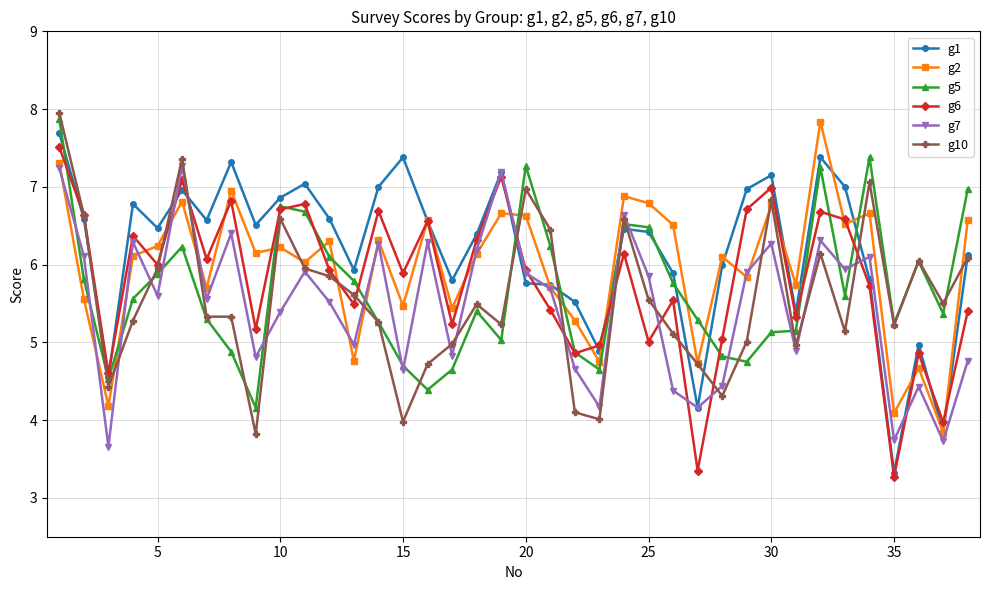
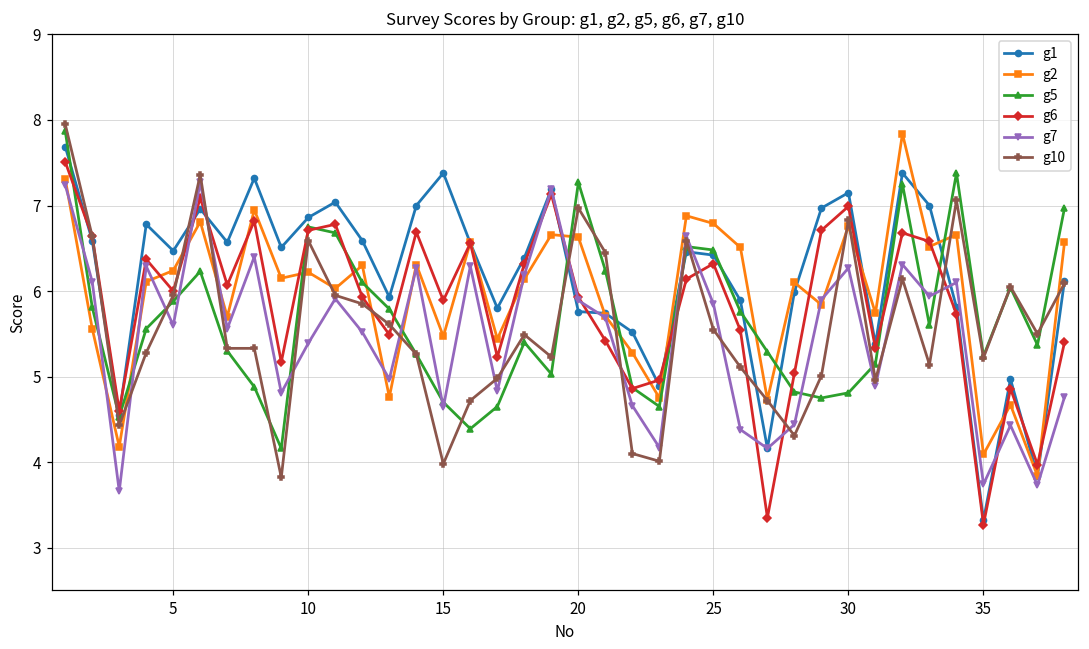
g6, 25: 5.0 -> 6.3
g5, 30: 5.1 -> 4.8
